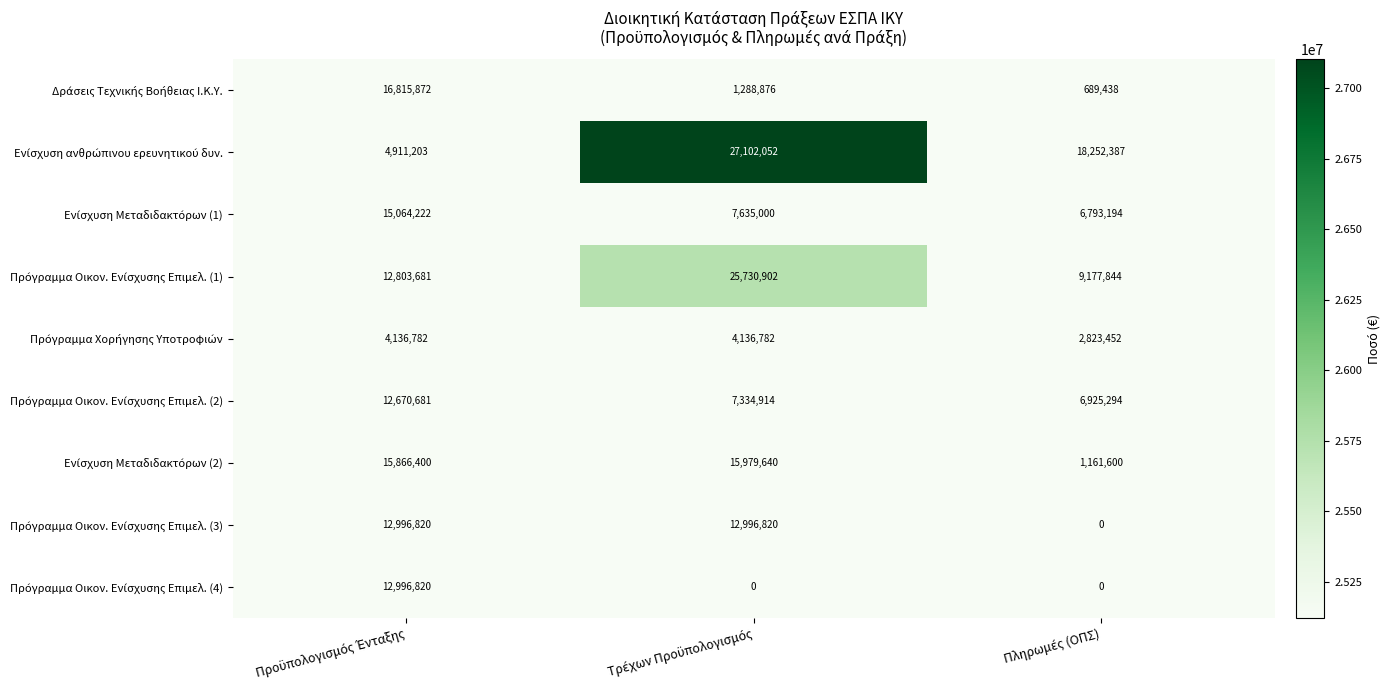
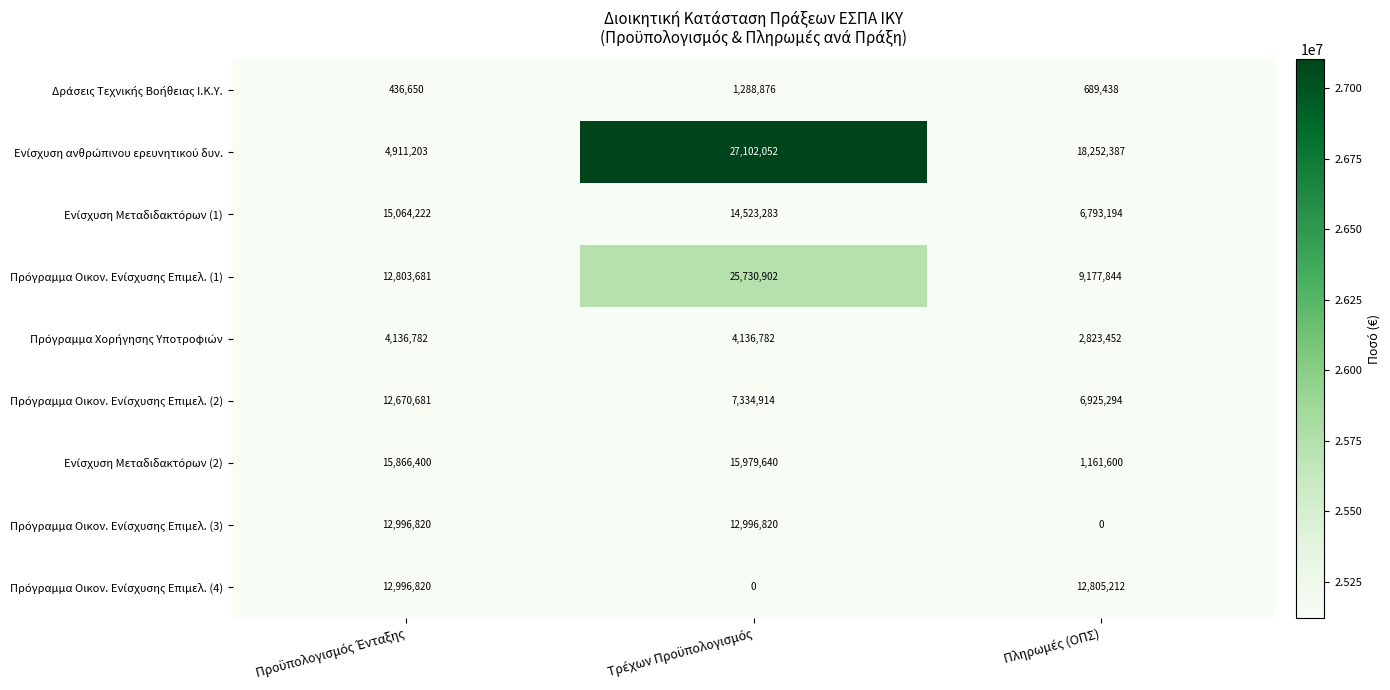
Δράσεις Τεχνικής Βοήθειας Ι.Κ.Υ., Προϋπολογισμός Ένταξης: 16,815,872 -> 436,650
Ενίσχυση Μεταδιδακτόρων (1), Τρέχων Προϋπολογισμός: 7,635,000 -> 14,523,283
Πρόγραμμα Οικον. Ενίσχυσης Επιμελ. (4), Πληρωμές (ΟΠΣ): 0 -> 12,805,212
